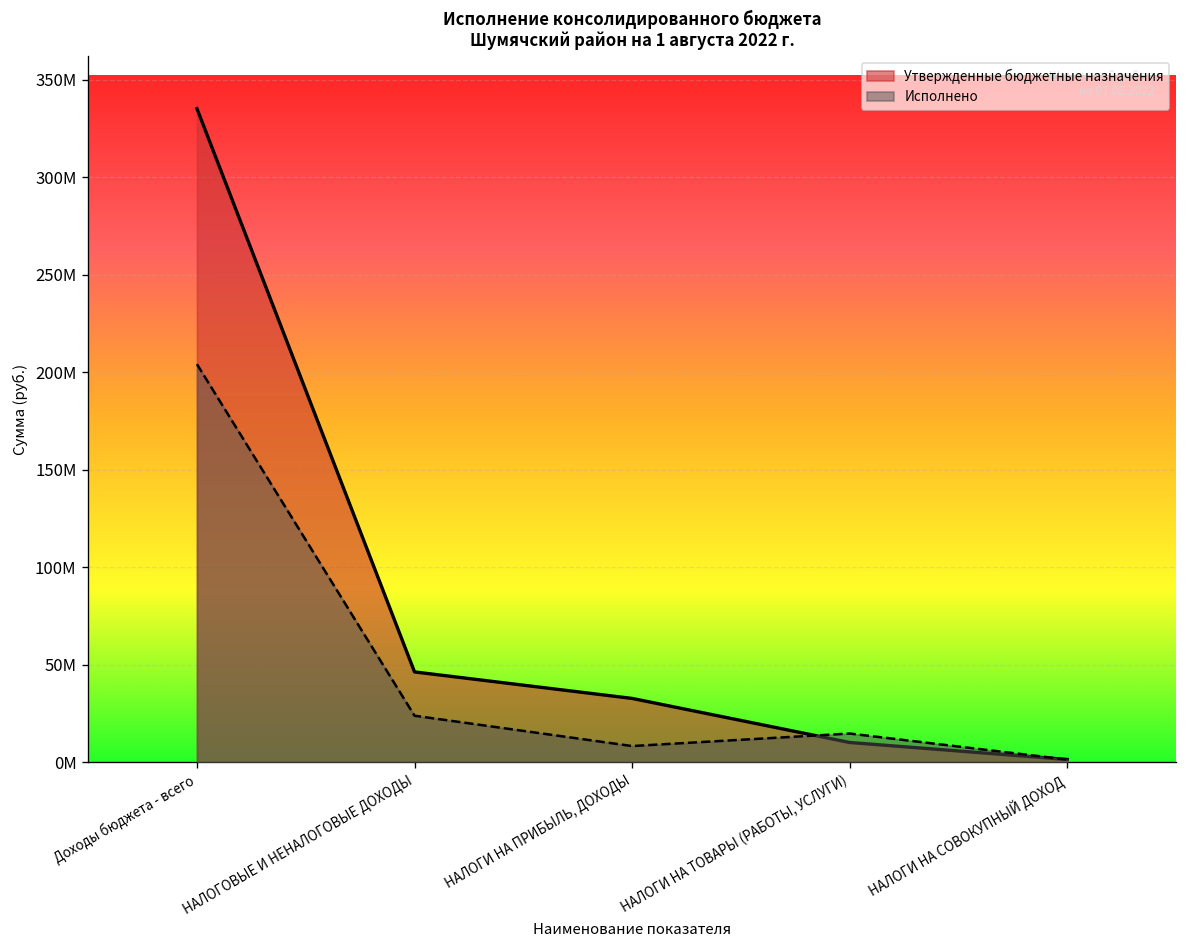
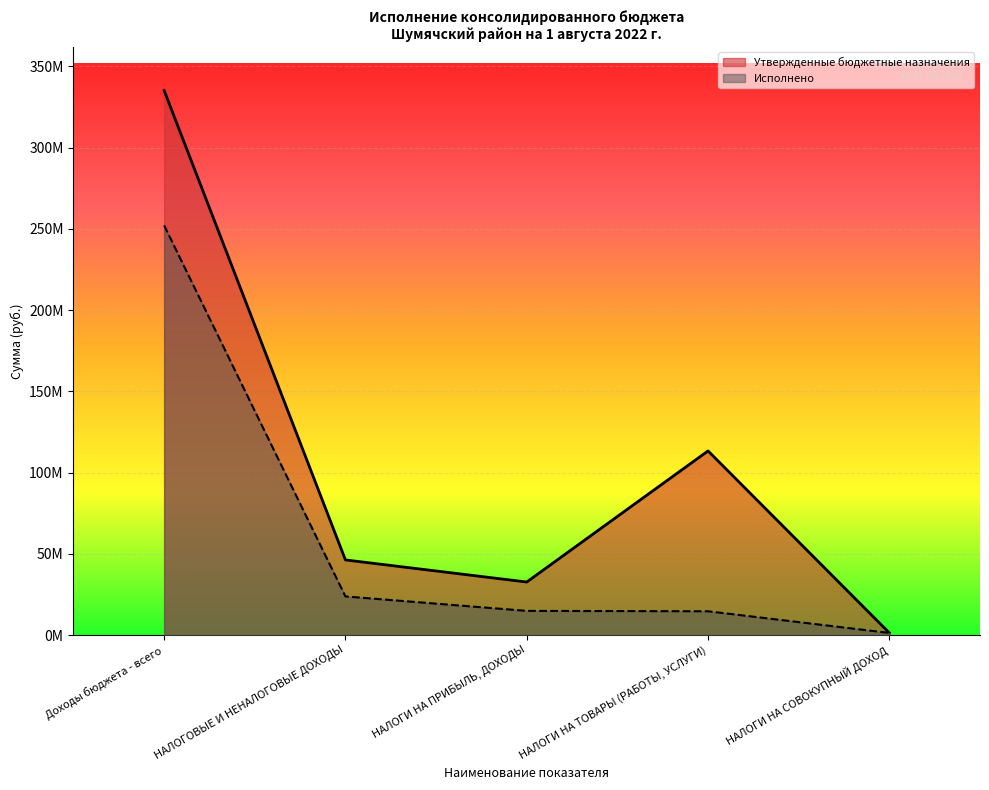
Исполнено, Доходы бюджета - всего: 204000000 -> 252000000
Исполнено, НАЛОГИ НА ПРИБЫЛЬ, ДОХОДЫ: 8000000 -> 15000000
Утвержденные бюджетные назначения, НАЛОГИ НА ТОВАРЫ (РАБОТЫ, УСЛУГИ): 10000000 -> 113000000
